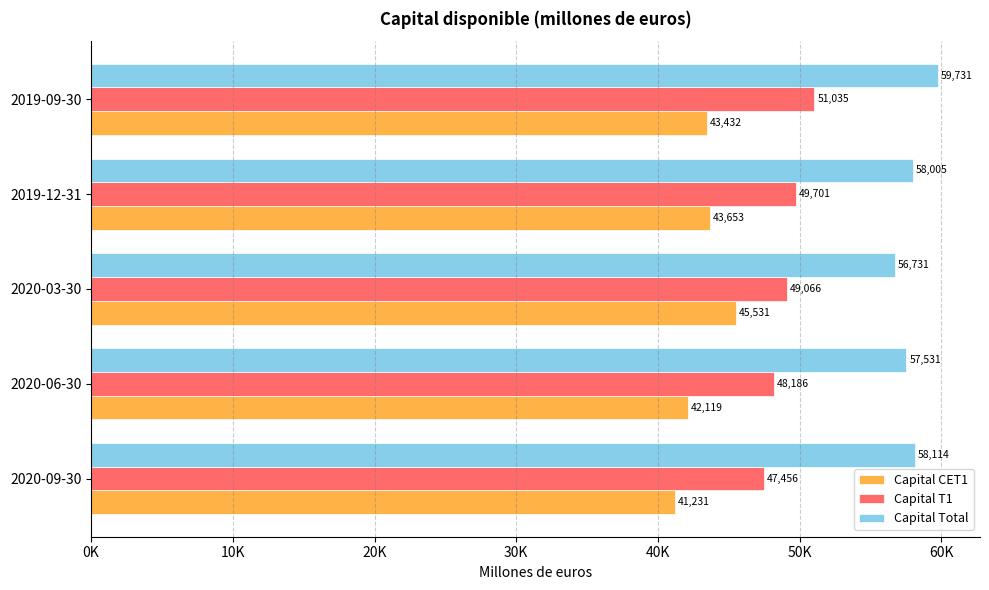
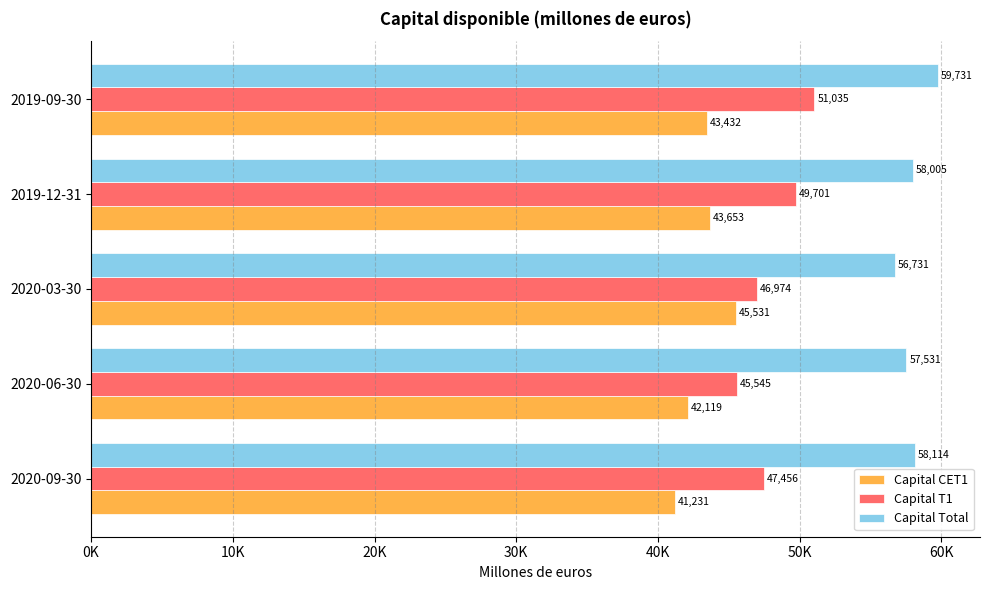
Capital T1, 2020-03-30: 49,066 -> 46,974
Capital T1, 2020-06-30: 48,186 -> 45,545
